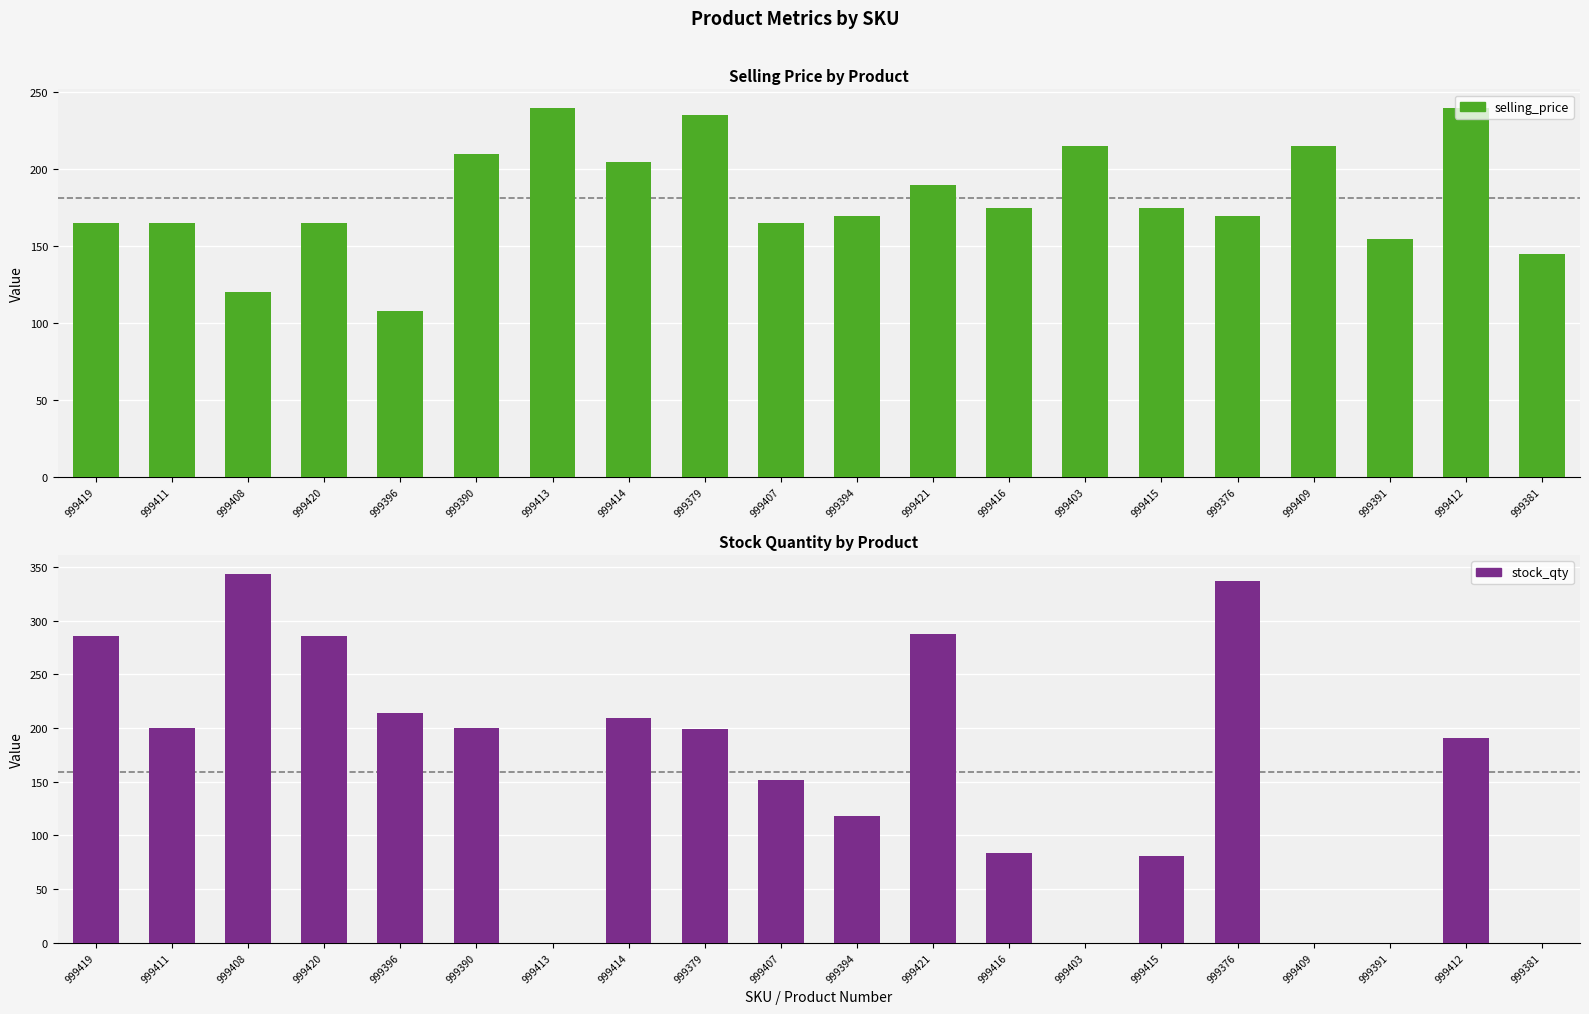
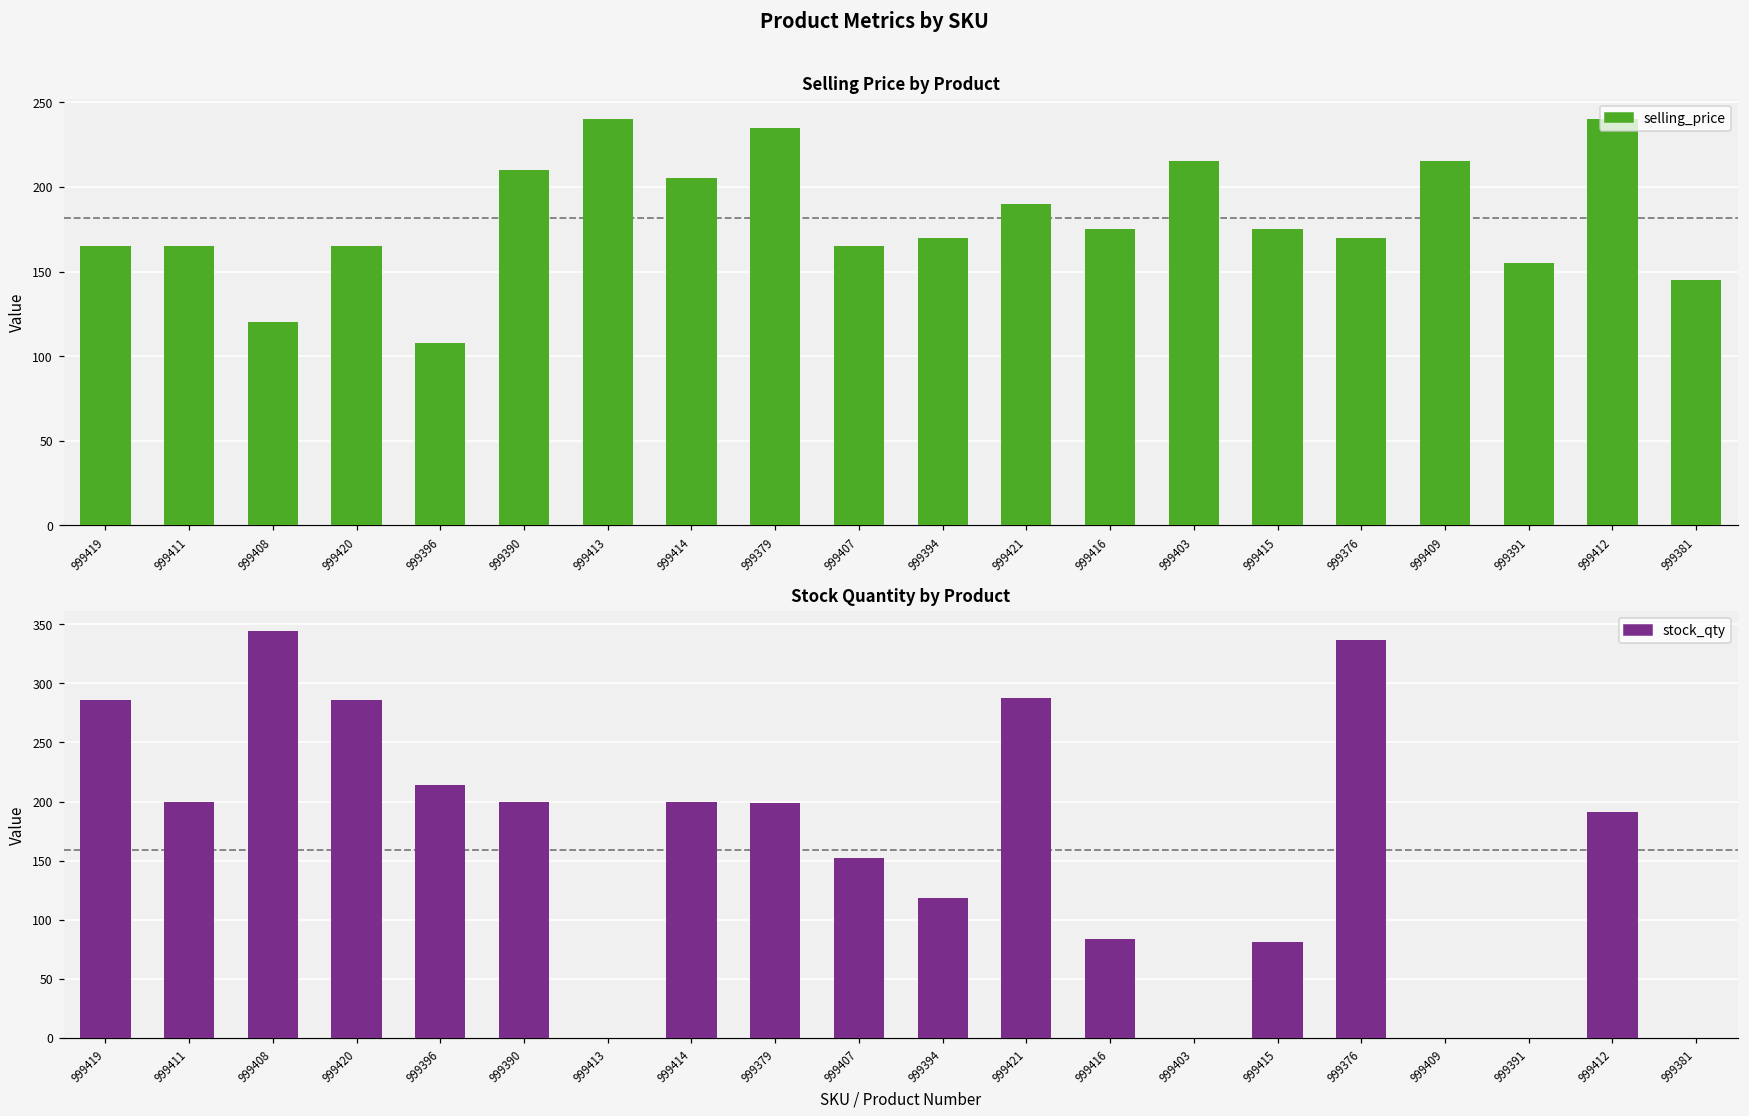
Stock Quantity by Product, 999414: 209 -> 200
